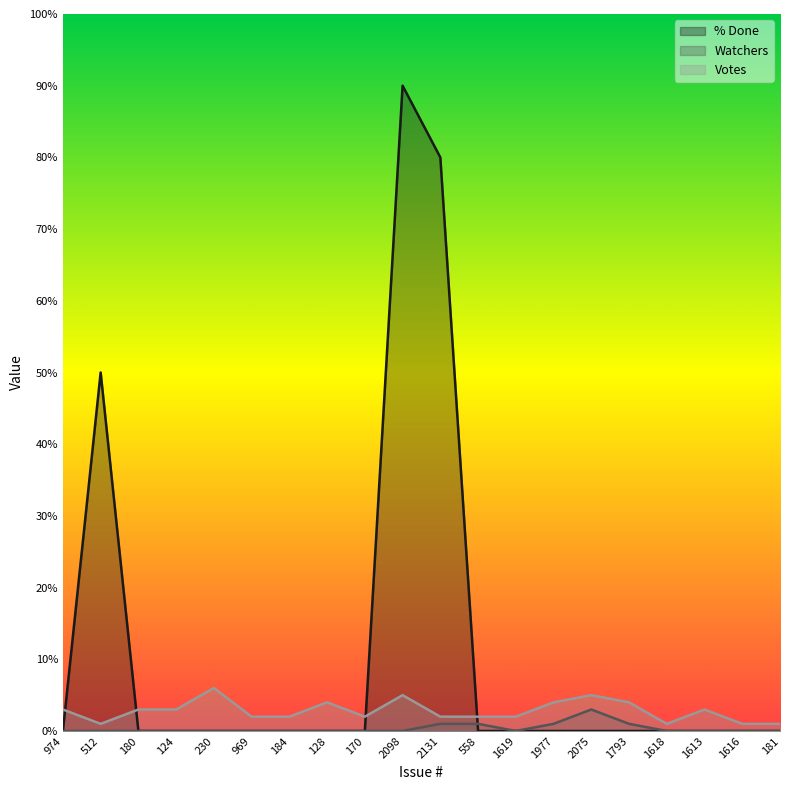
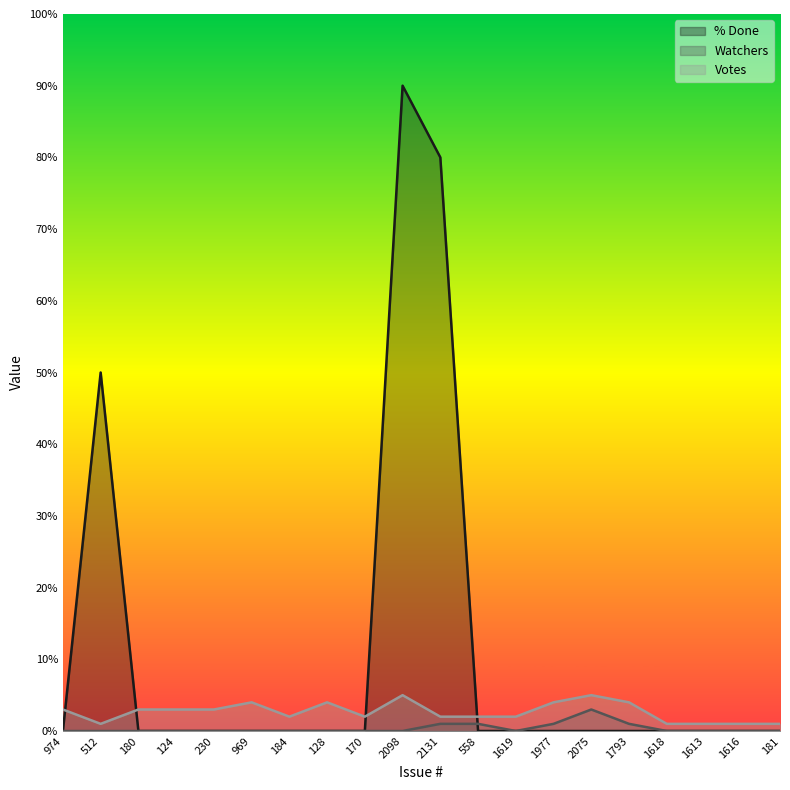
Votes, 230: 6% -> 3%
Votes, 969: 2% -> 4%
Votes, 1613: 3% -> 1%
